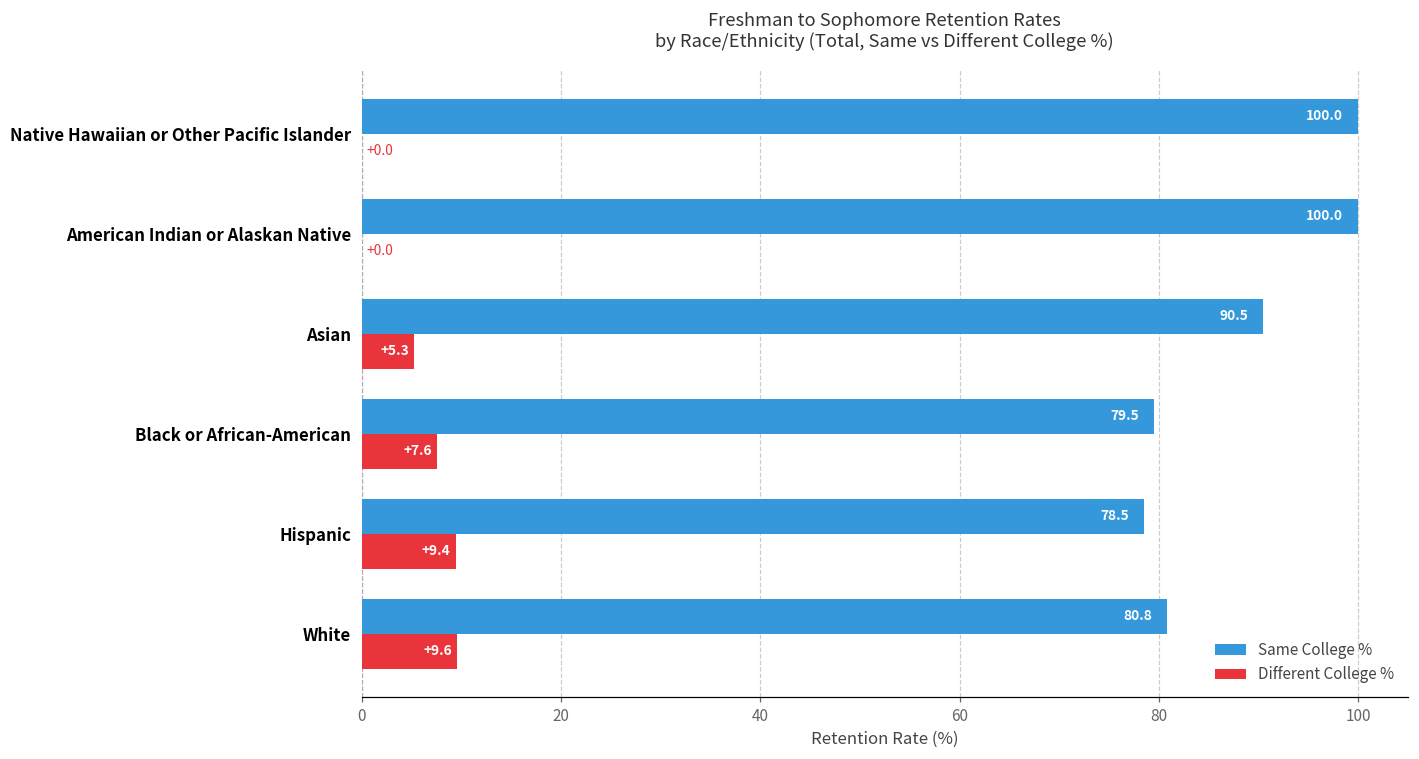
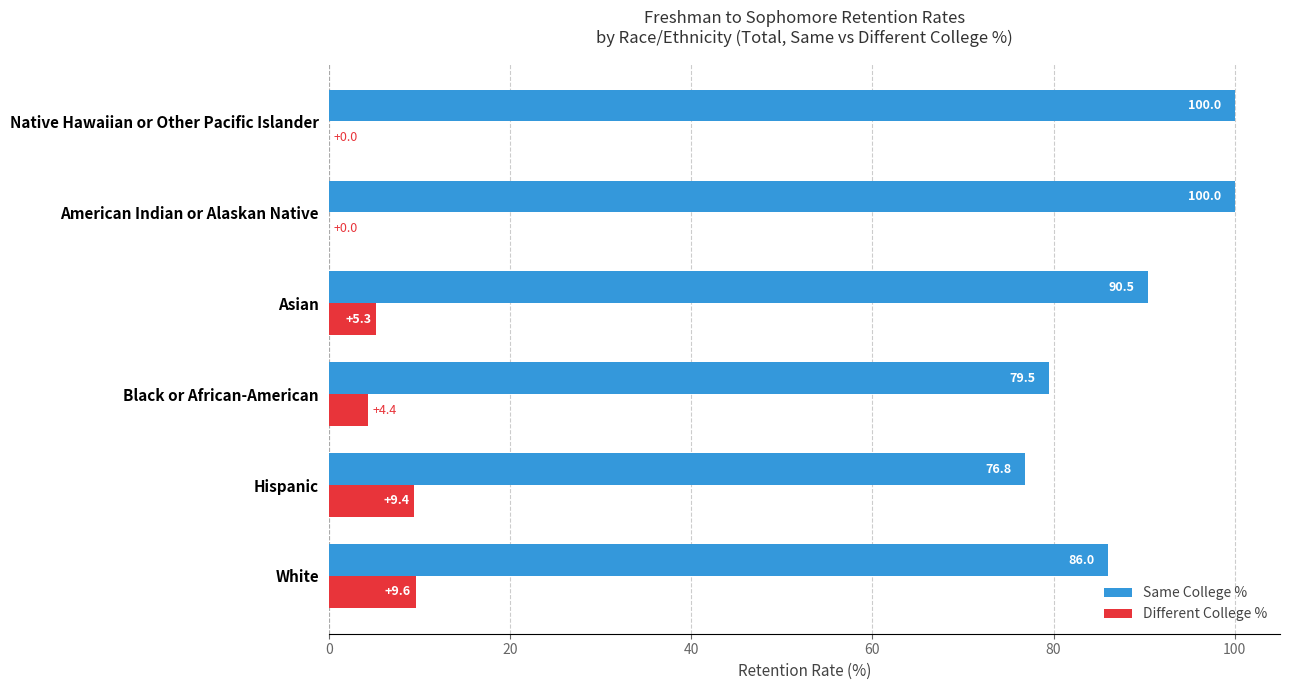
Different College %, Black or African-American: +7.6 -> +4.4
Same College %, Hispanic: 78.5 -> 76.8
Same College %, White: 80.8 -> 86.0
